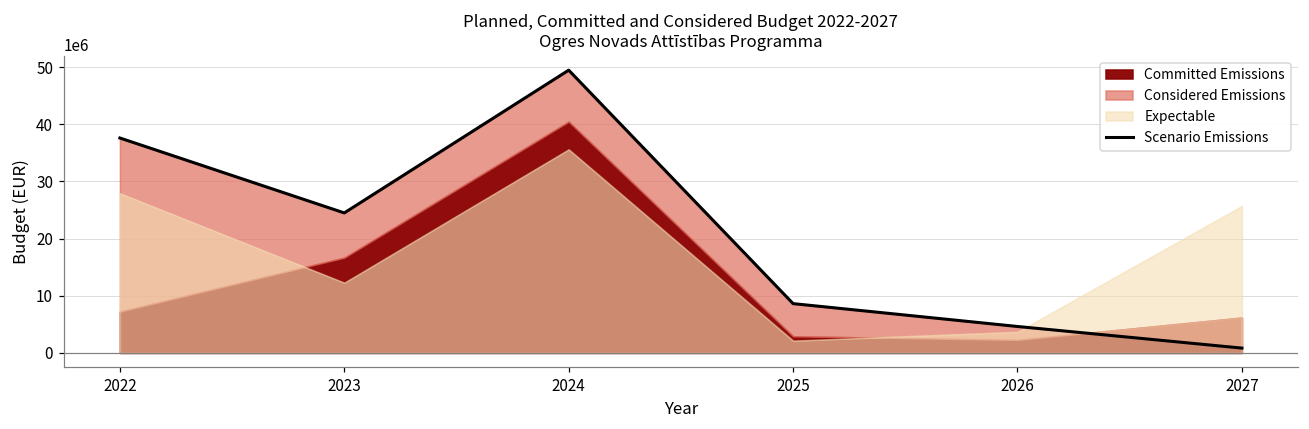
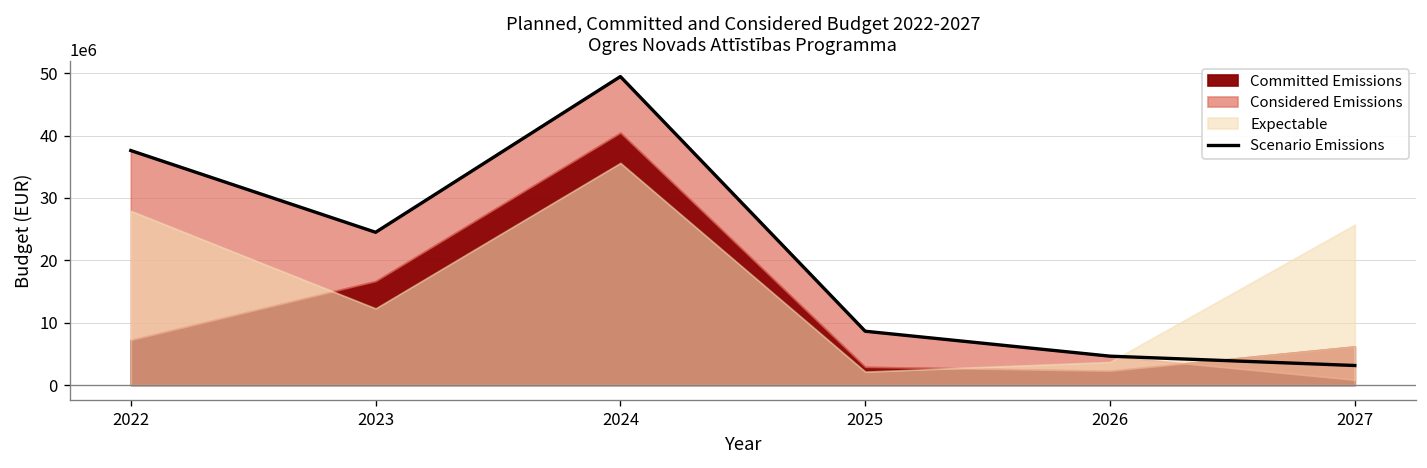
Scenario Emissions, 2027: 1000000 -> 3000000
